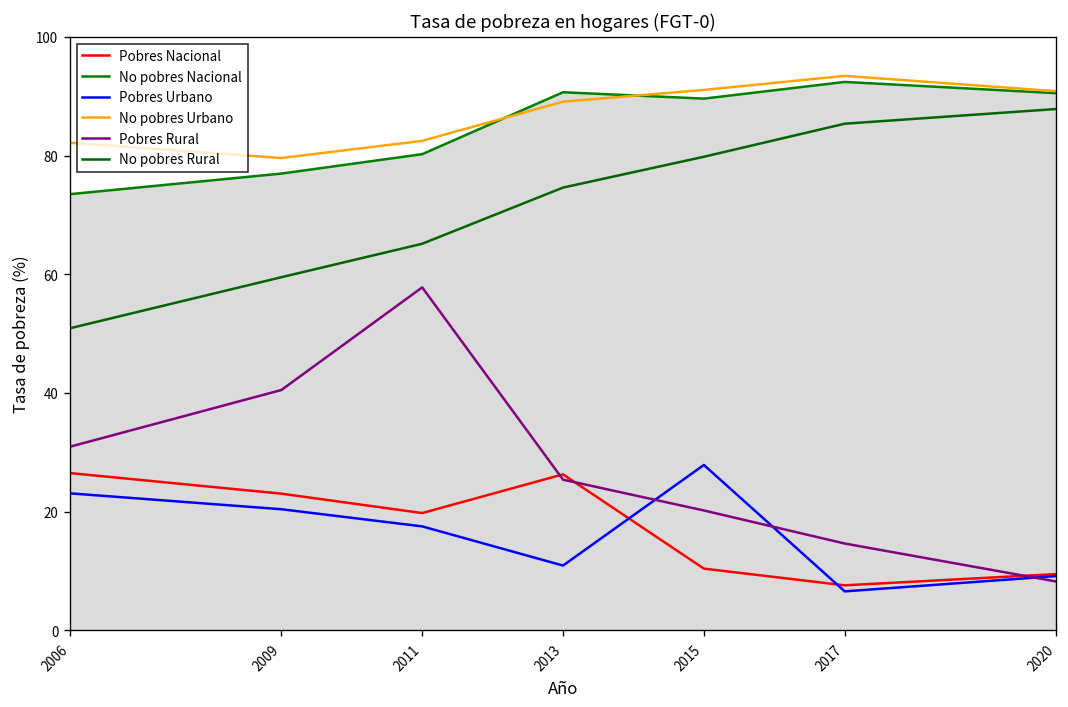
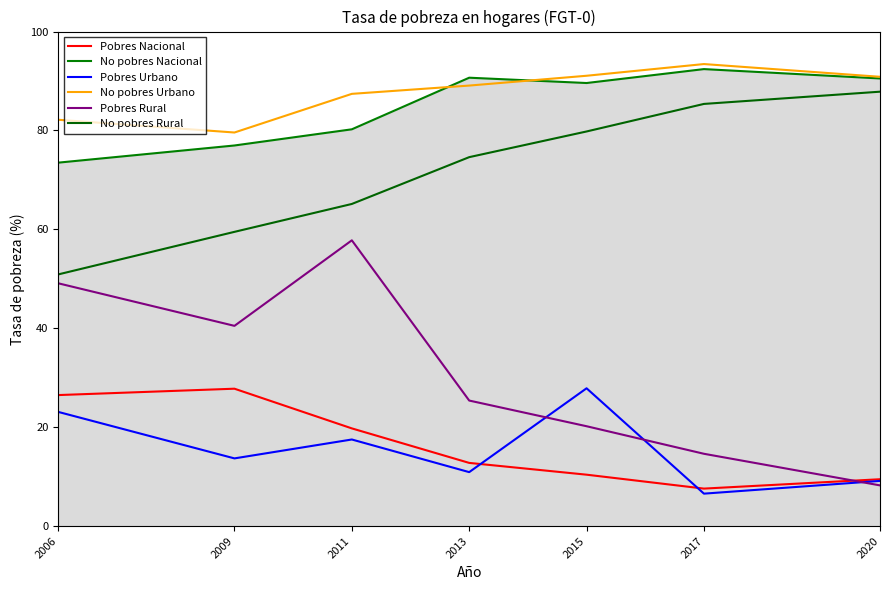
Pobres Rural, 2006: 31 -> 49
Pobres Nacional, 2009: 23 -> 28
Pobres Urbano, 2009: 20 -> 14
No pobres Urbano, 2011: 82 -> 87
Pobres Nacional, 2013: 26 -> 13
